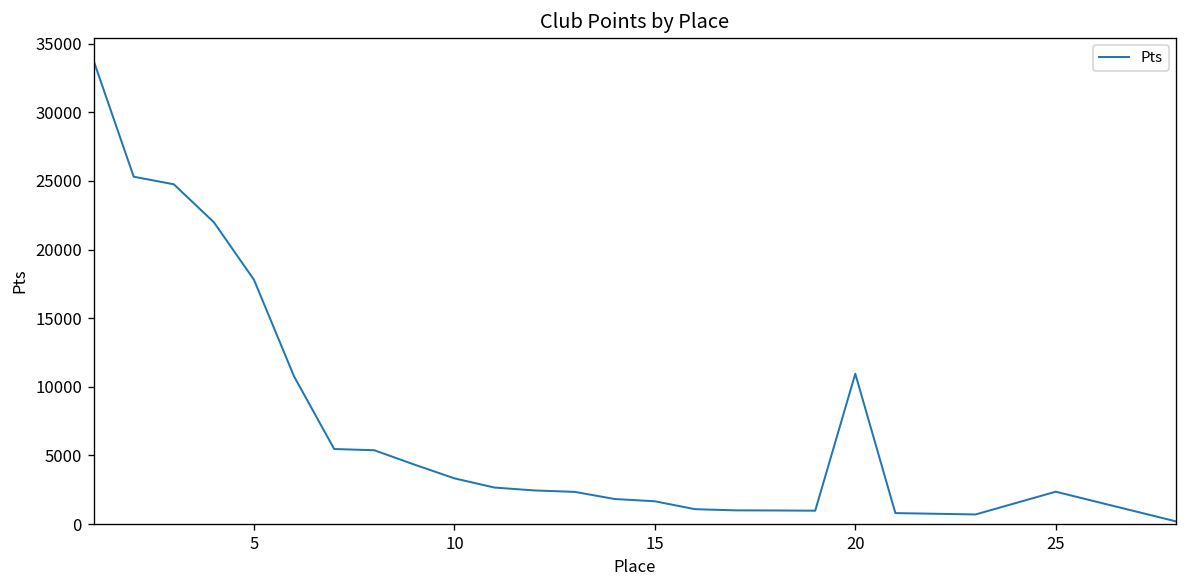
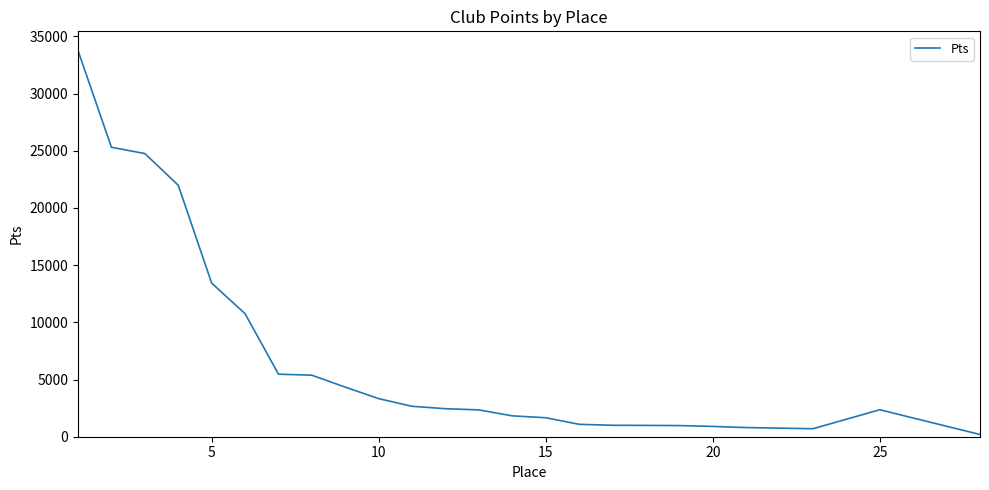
5: 17800 -> 13400
20: 11000 -> 900
